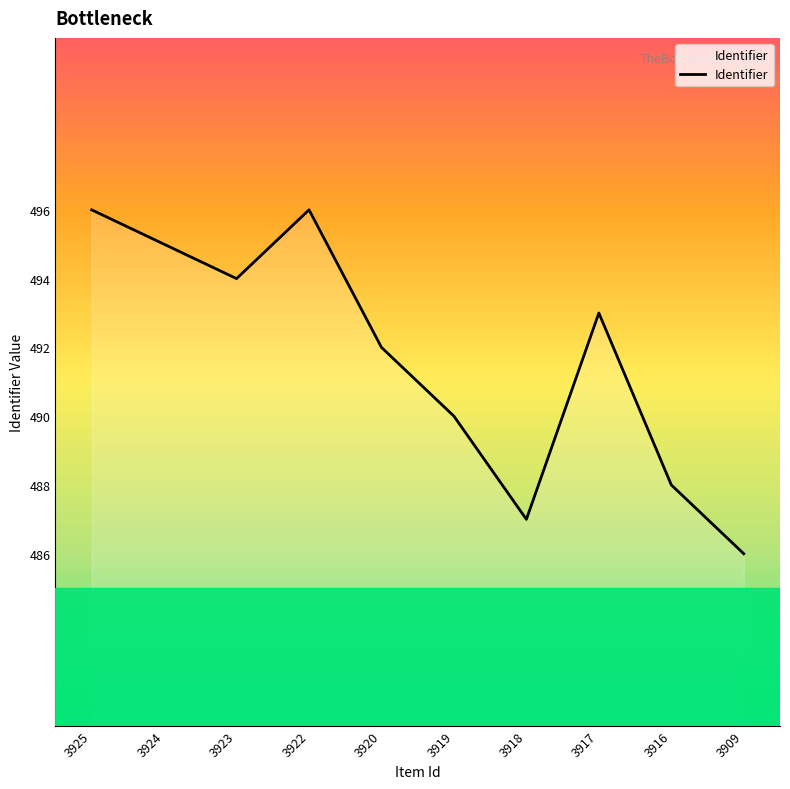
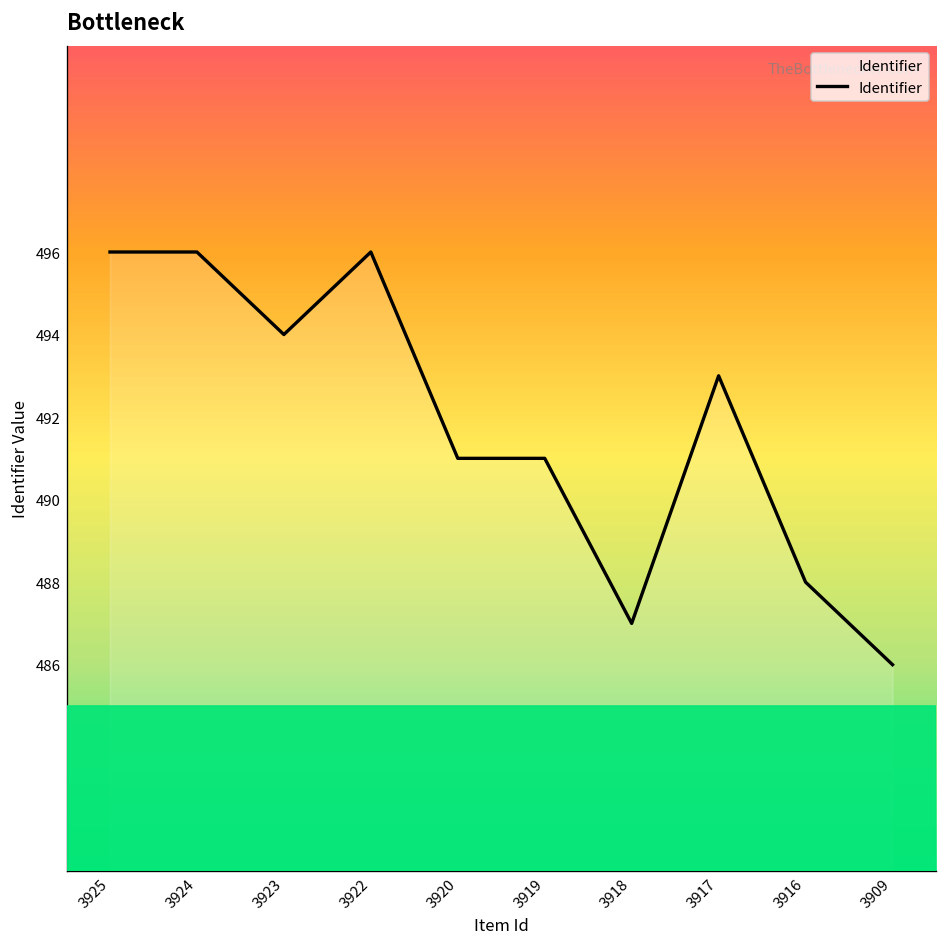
3924: 495 -> 496
3920: 492 -> 491
3919: 490 -> 491
